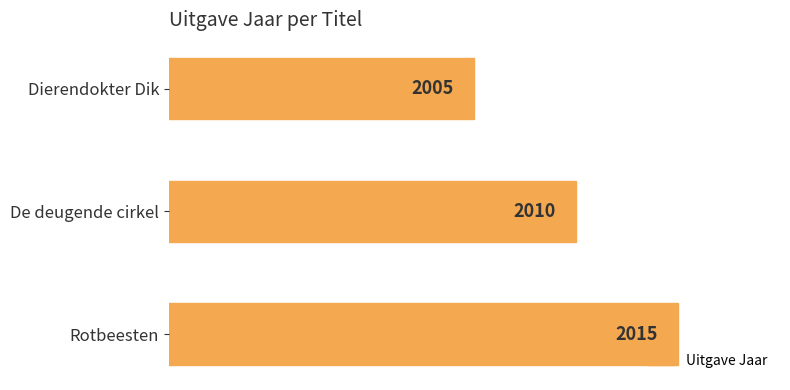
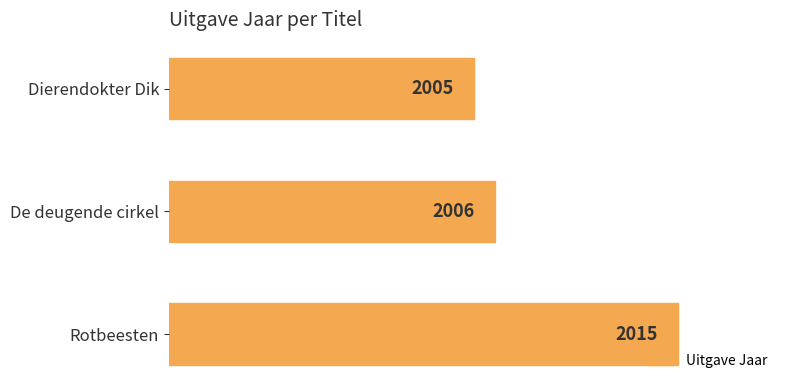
De deugende cirkel: 2010 -> 2006
